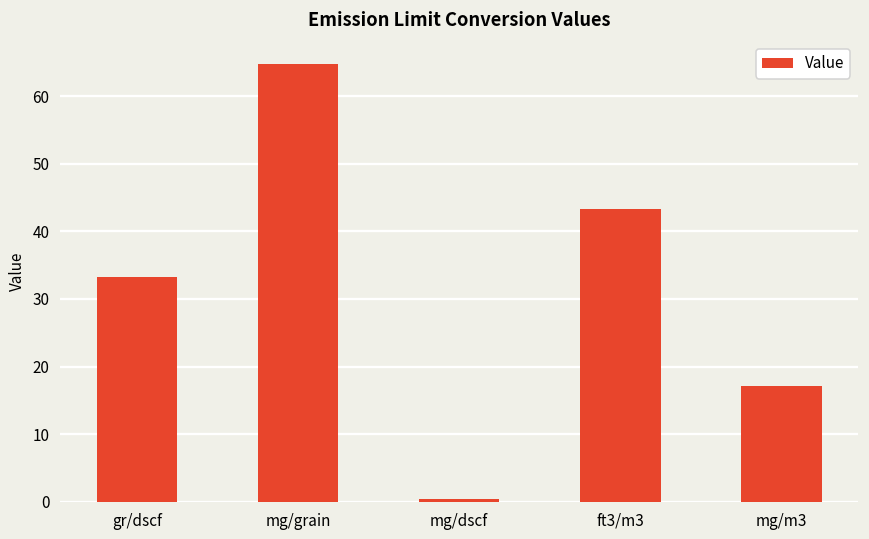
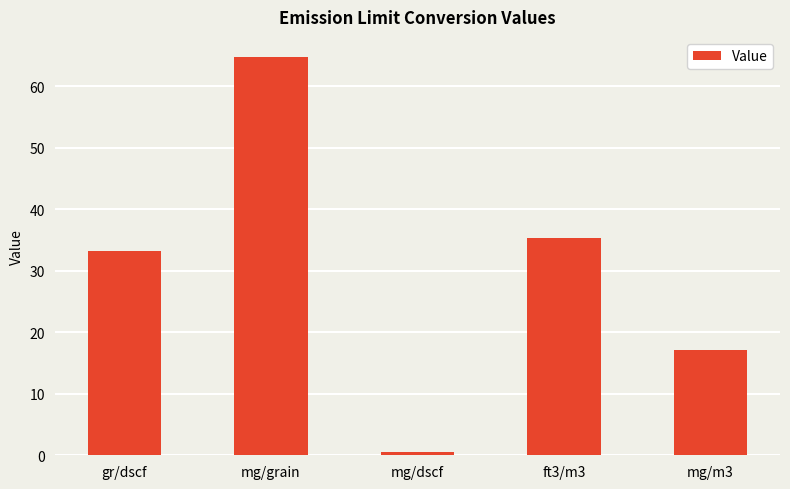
ft3/m3: 43 -> 35
